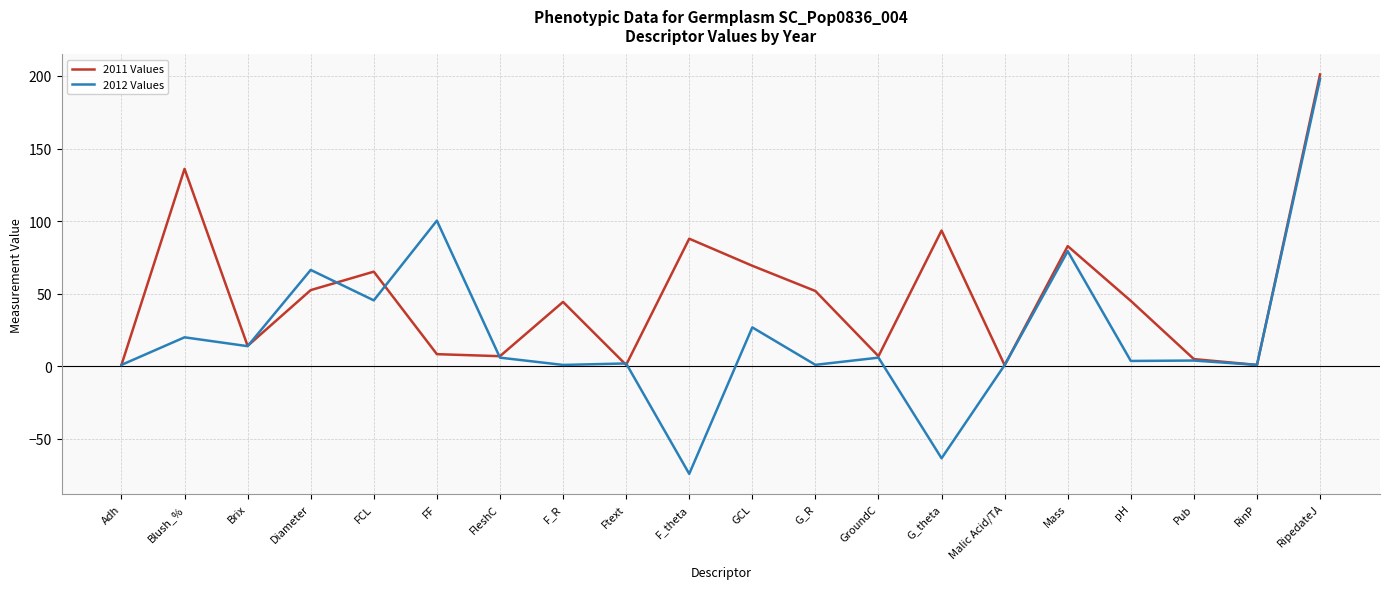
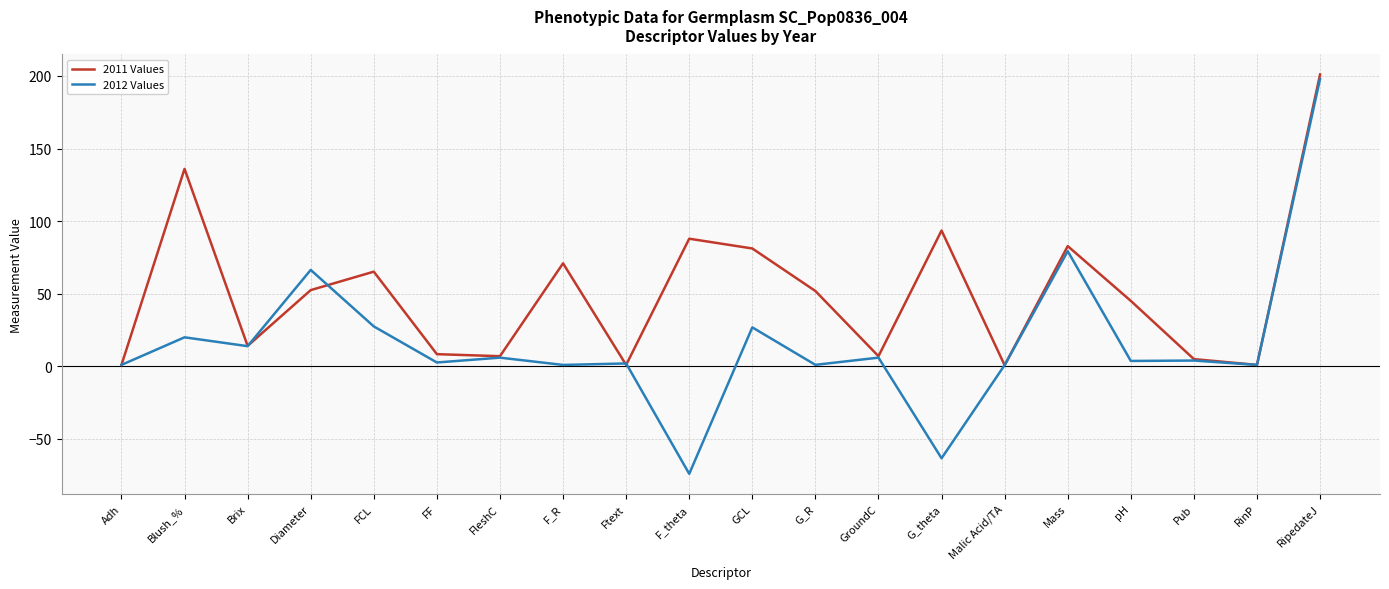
2012 Values, FCL: 45 -> 28
2012 Values, FF: 100 -> 3
2011 Values, F_R: 44 -> 71
2011 Values, GCL: 69 -> 81
